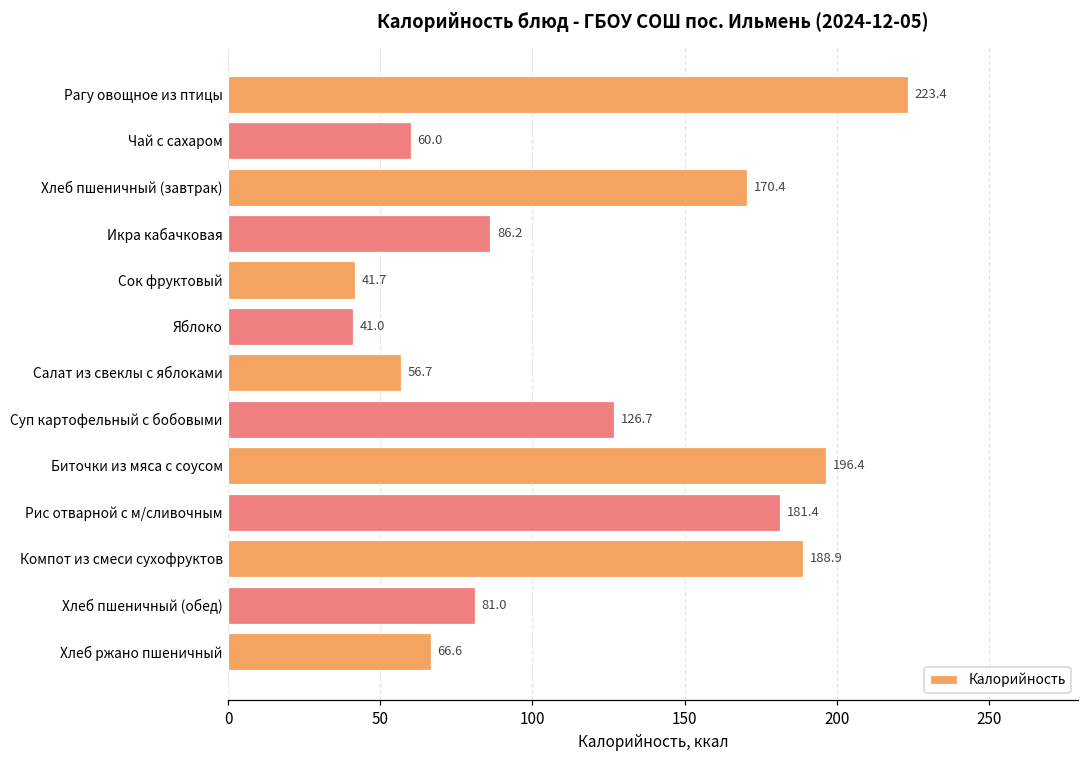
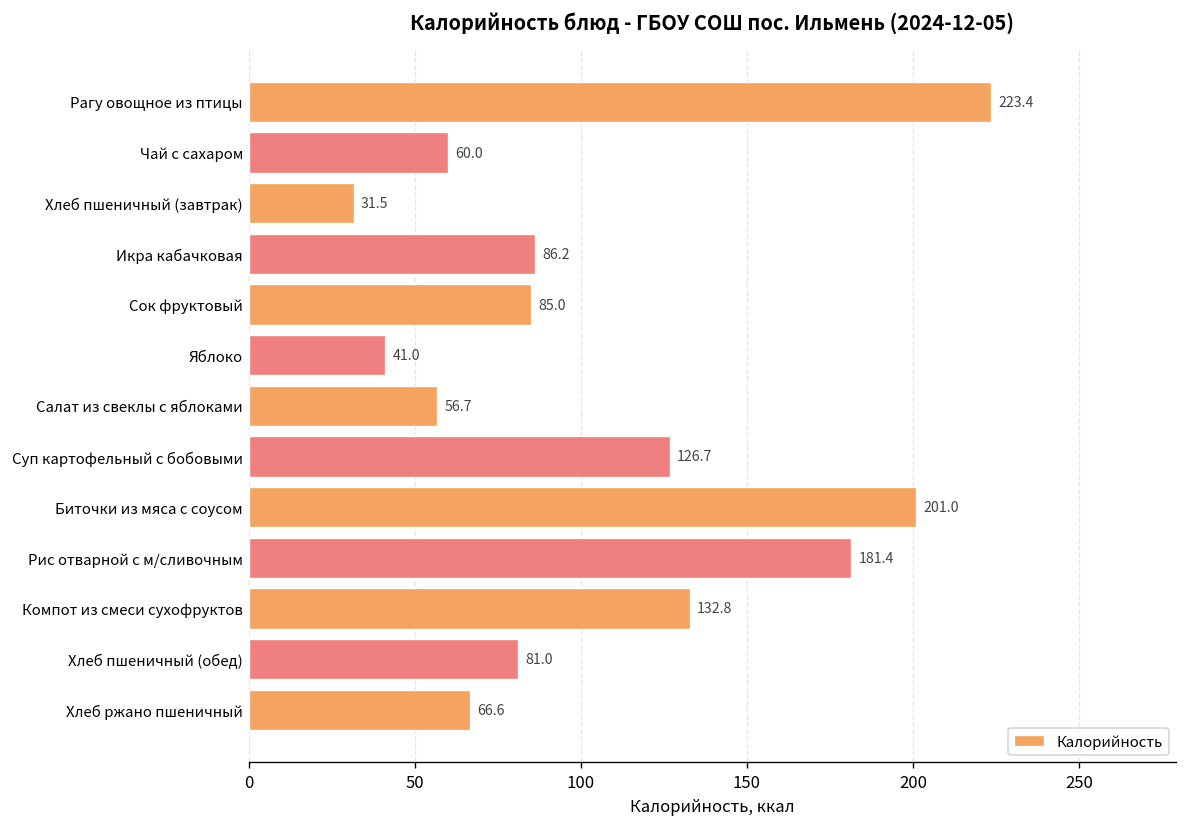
Хлеб пшеничный (завтрак): 170.4 -> 31.5
Сок фруктовый: 41.7 -> 85.0
Биточки из мяса с соусом: 196.4 -> 201.0
Компот из смеси сухофруктов: 188.9 -> 132.8
